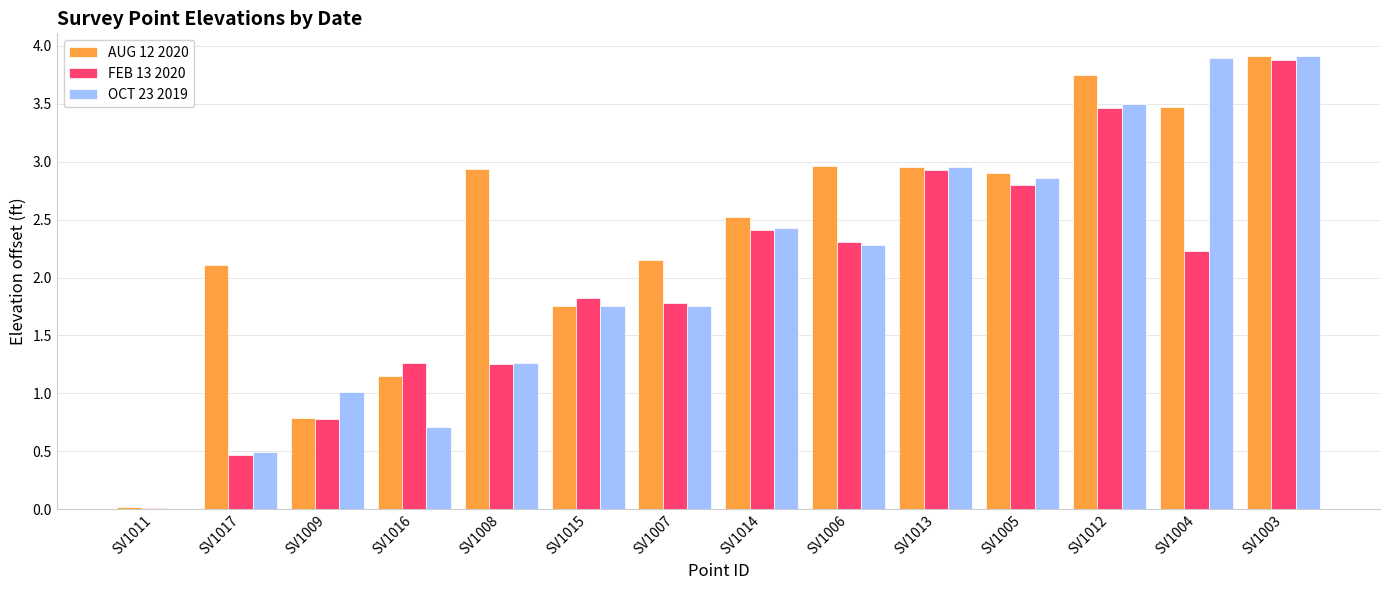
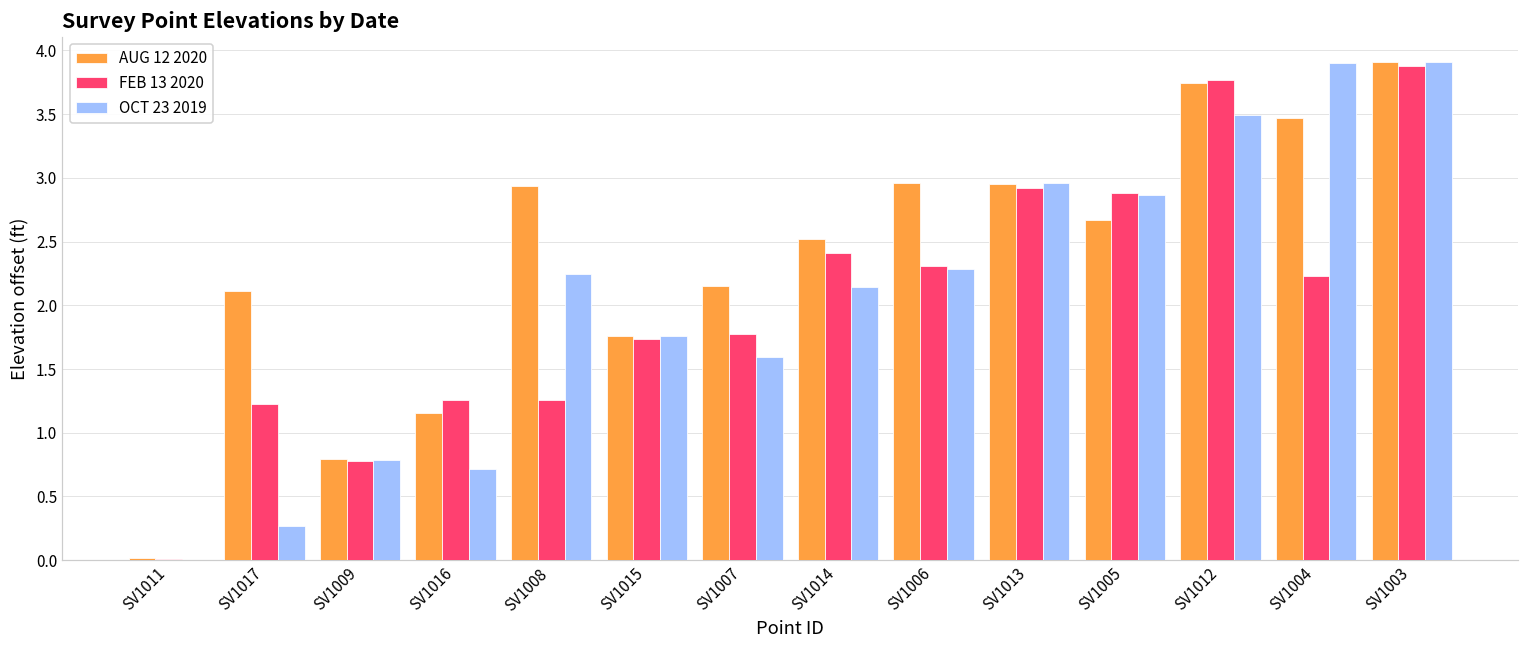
FEB 13 2020, SV1017: 0.47 -> 1.22
OCT 23 2019, SV1017: 0.49 -> 0.27
OCT 23 2019, SV1009: 1.02 -> 0.79
OCT 23 2019, SV1008: 1.26 -> 2.24
FEB 13 2020, SV1015: 1.82 -> 1.74
OCT 23 2019, SV1007: 1.76 -> 1.59
OCT 23 2019, SV1014: 2.43 -> 2.14
AUG 12 2020, SV1005: 2.90 -> 2.67
FEB 13 2020, SV1005: 2.80 -> 2.88
FEB 13 2020, SV1012: 3.46 -> 3.77
